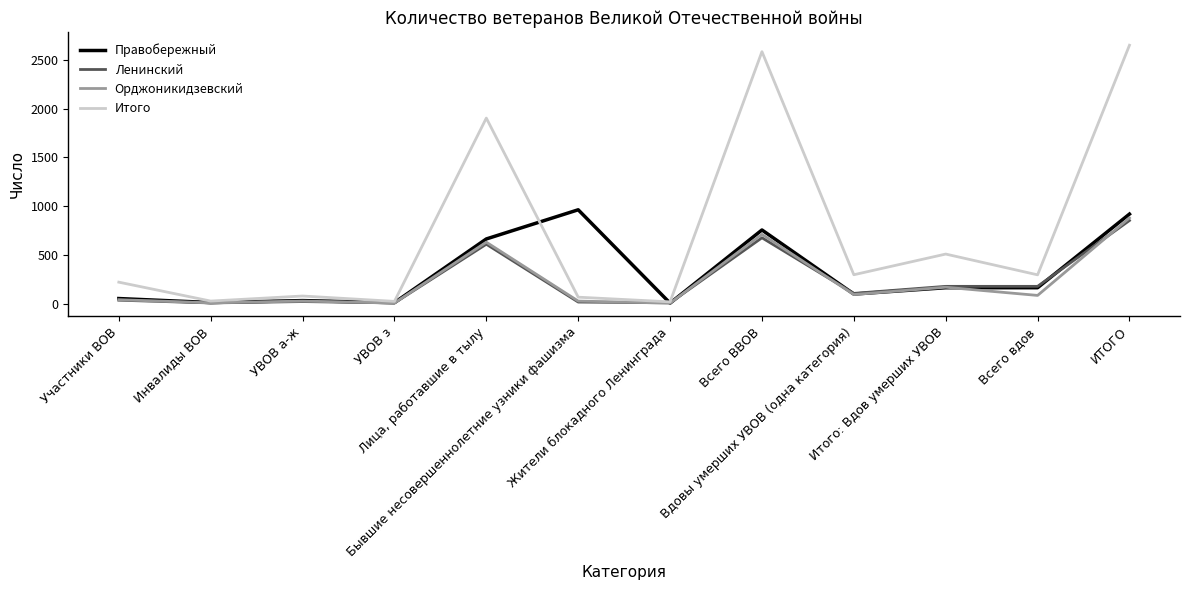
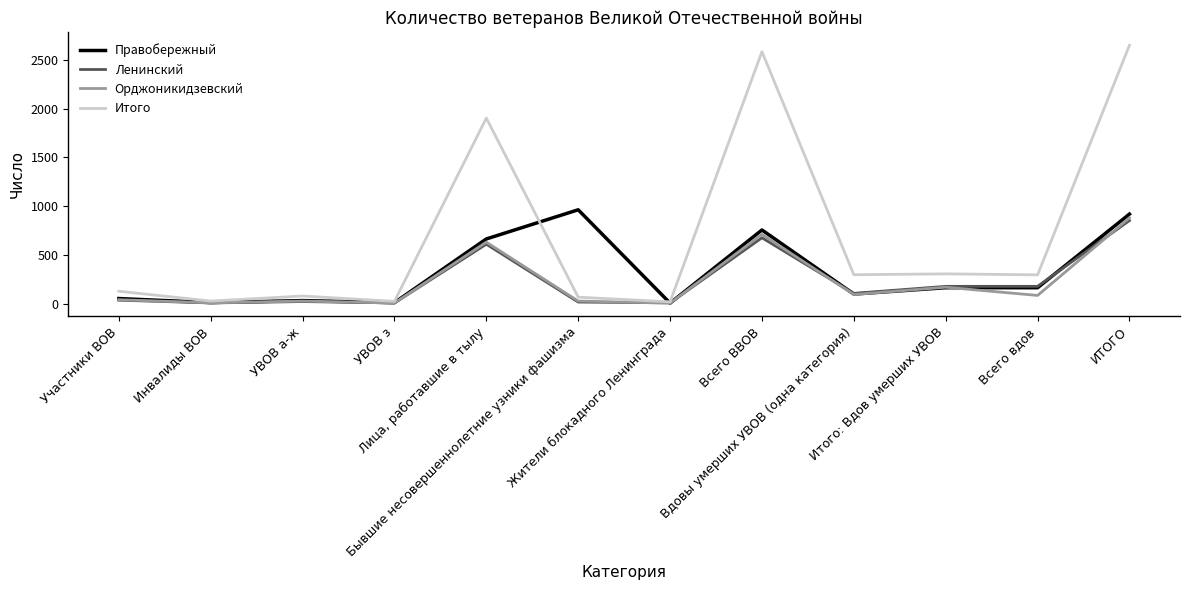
Итого, Участники ВОВ: 200 -> 100
Итого, Итого: Вдов умерших УВОВ: 500 -> 300
